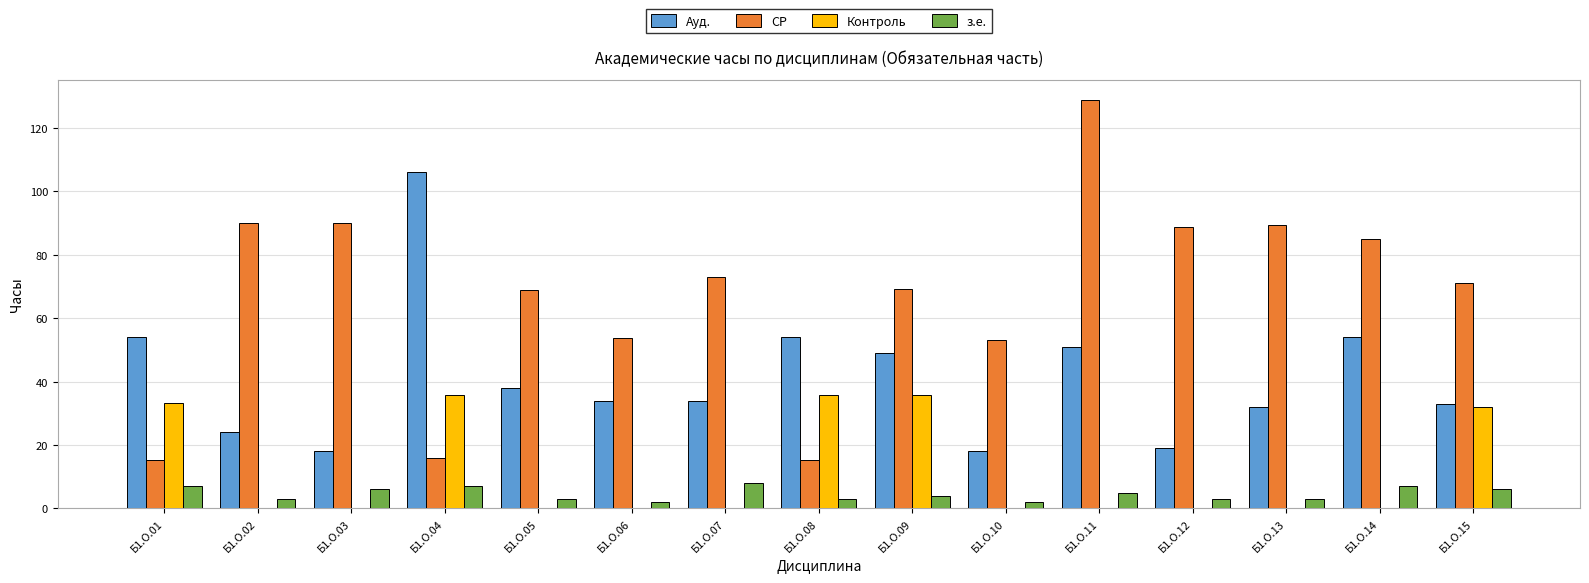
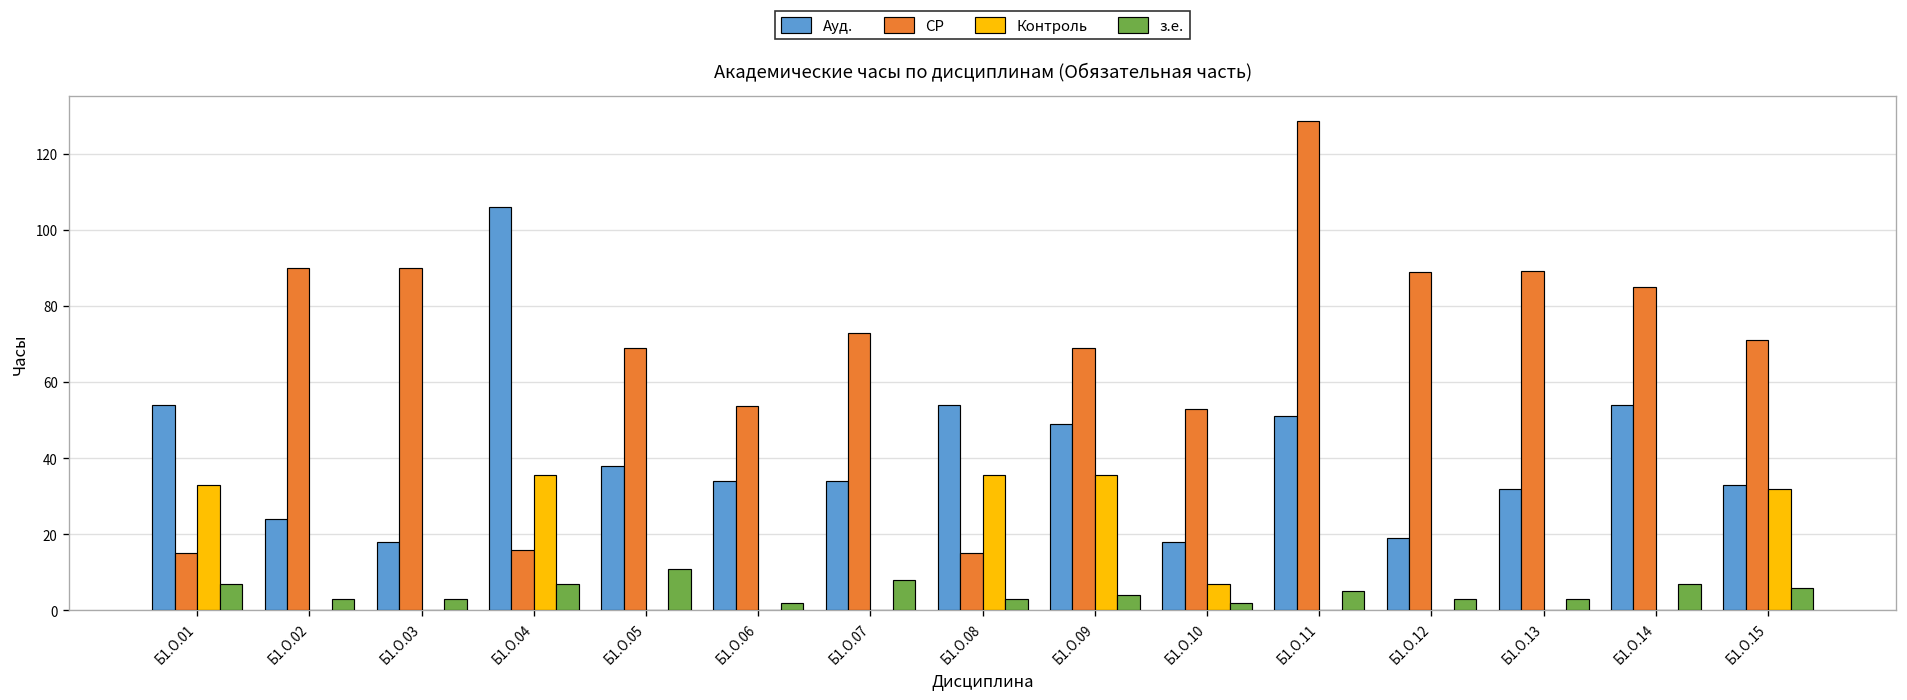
з.е., Б1.О.03: 6 -> 3
з.е., Б1.О.05: 3 -> 11
Контроль, Б1.О.10: 0 -> 7
